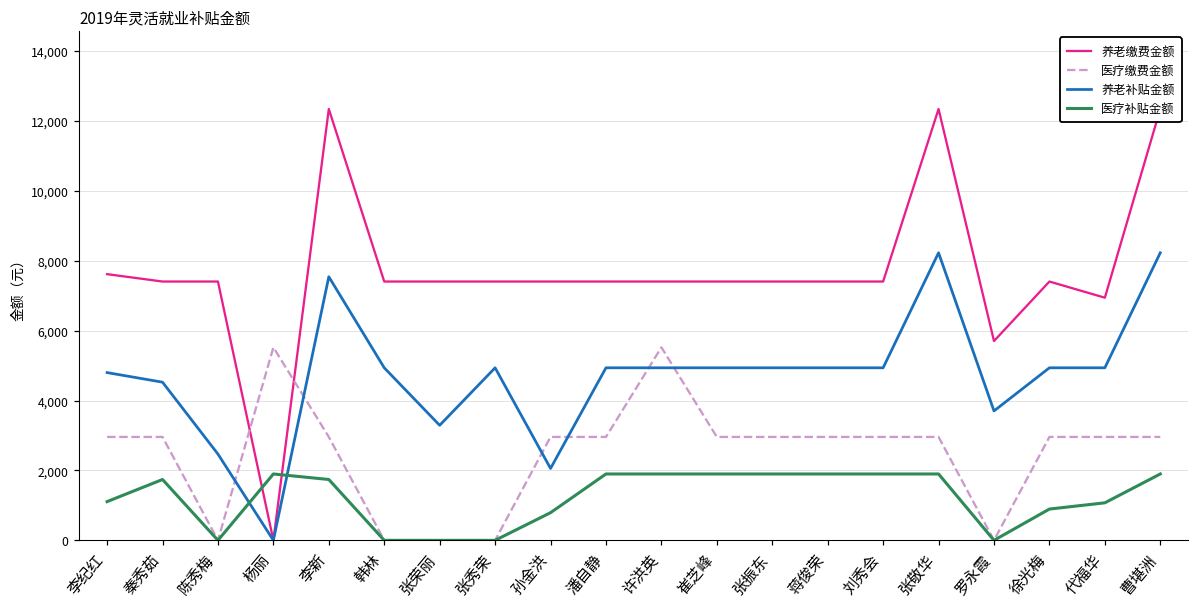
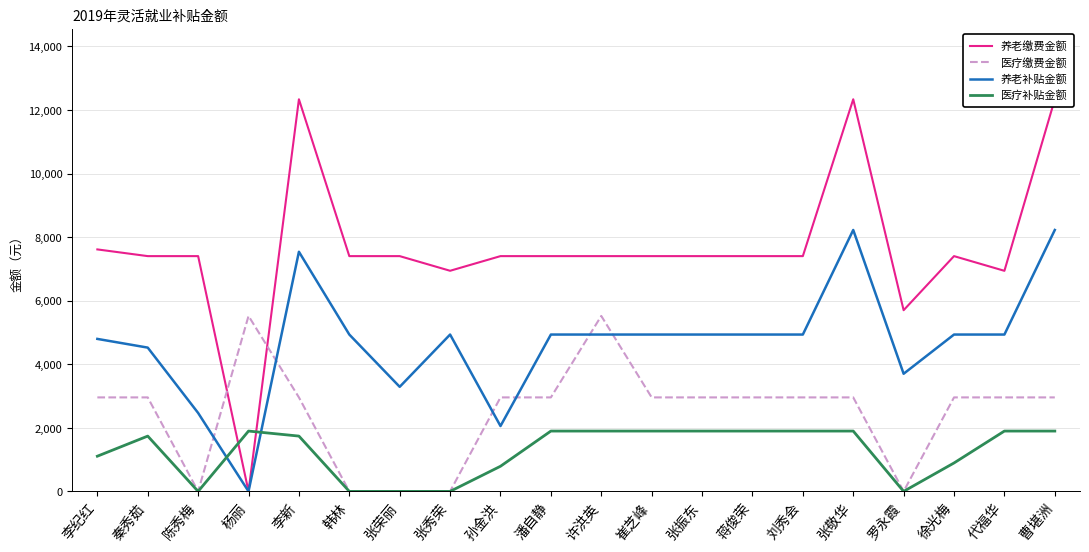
养老缴费金额, 张秀荣: 7,400 -> 6,900
医疗补贴金额, 代福华: 1,100 -> 1,900
